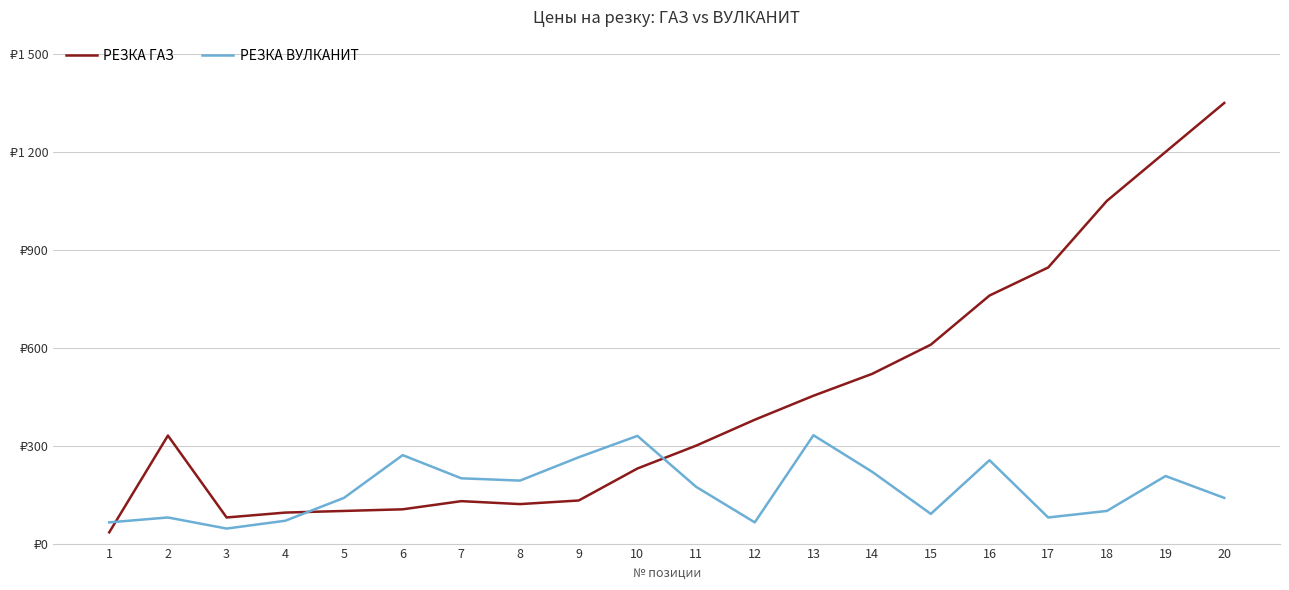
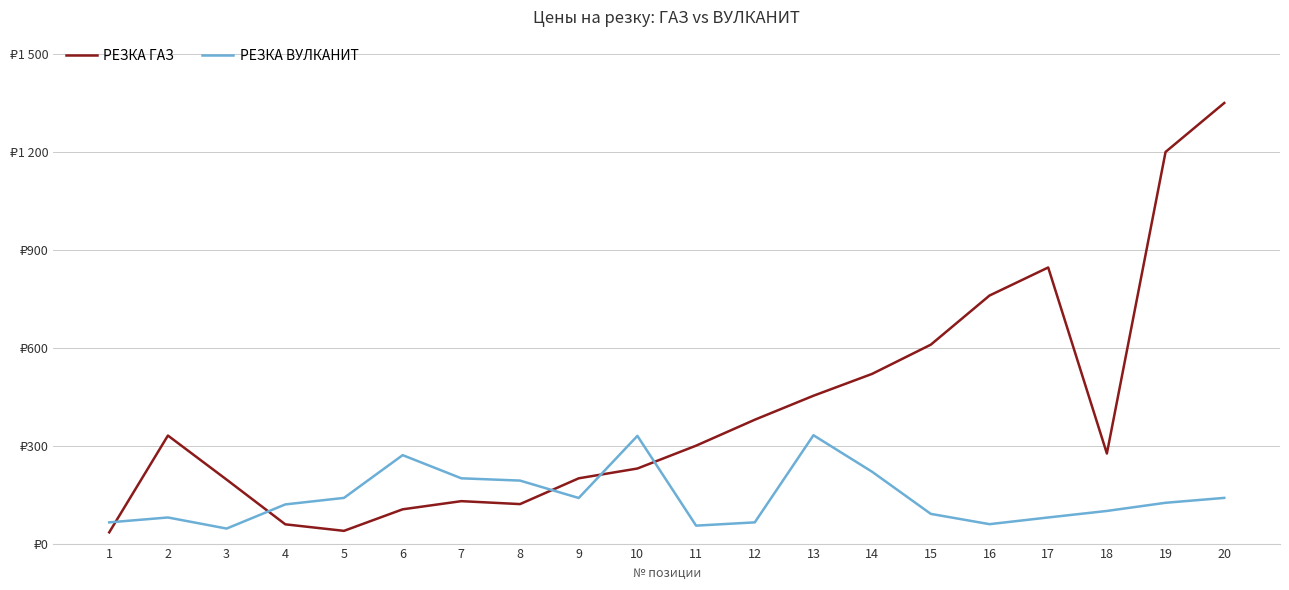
РЕЗКА ГАЗ, 3: ₽80 -> ₽200
РЕЗКА ГАЗ, 4: ₽100 -> ₽60
РЕЗКА ВУЛКАНИТ, 4: ₽70 -> ₽120
РЕЗКА ГАЗ, 5: ₽100 -> ₽40
РЕЗКА ГАЗ, 9: ₽130 -> ₽200
РЕЗКА ВУЛКАНИТ, 9: ₽260 -> ₽140
РЕЗКА ВУЛКАНИТ, 11: ₽170 -> ₽60
РЕЗКА ВУЛКАНИТ, 16: ₽260 -> ₽60
РЕЗКА ГАЗ, 18: ₽1050 -> ₽280
РЕЗКА ВУЛКАНИТ, 19: ₽210 -> ₽130
